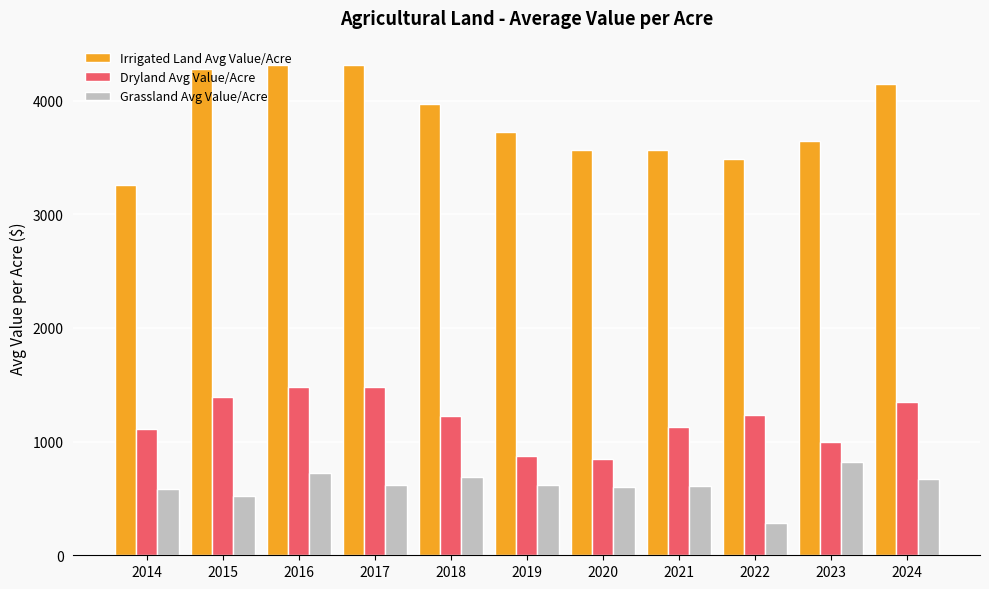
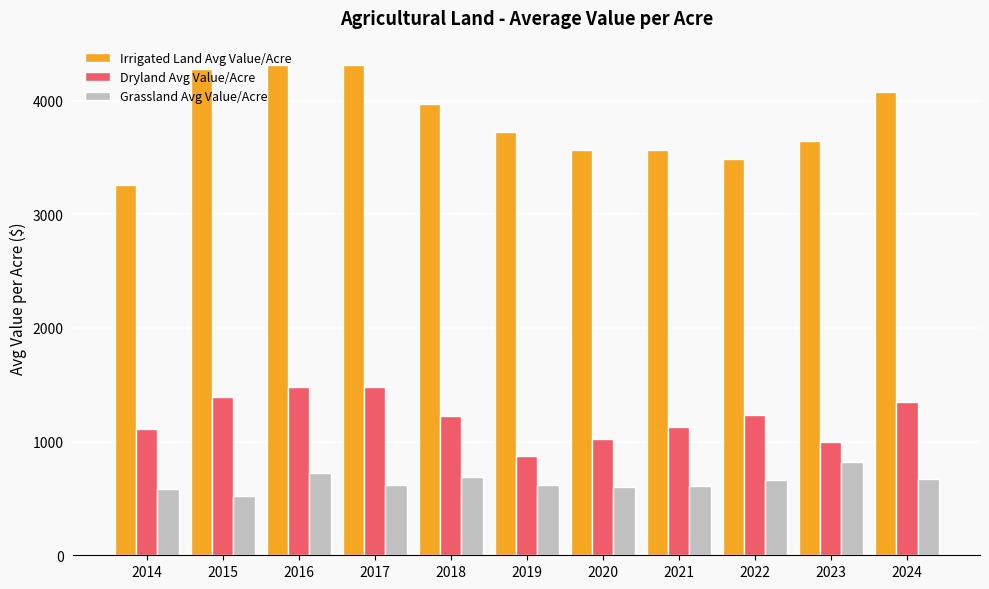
Dryland Avg Value/Acre, 2020: 840 -> 1020
Grassland Avg Value/Acre, 2022: 290 -> 660
Irrigated Land Avg Value/Acre, 2024: 4150 -> 4080
